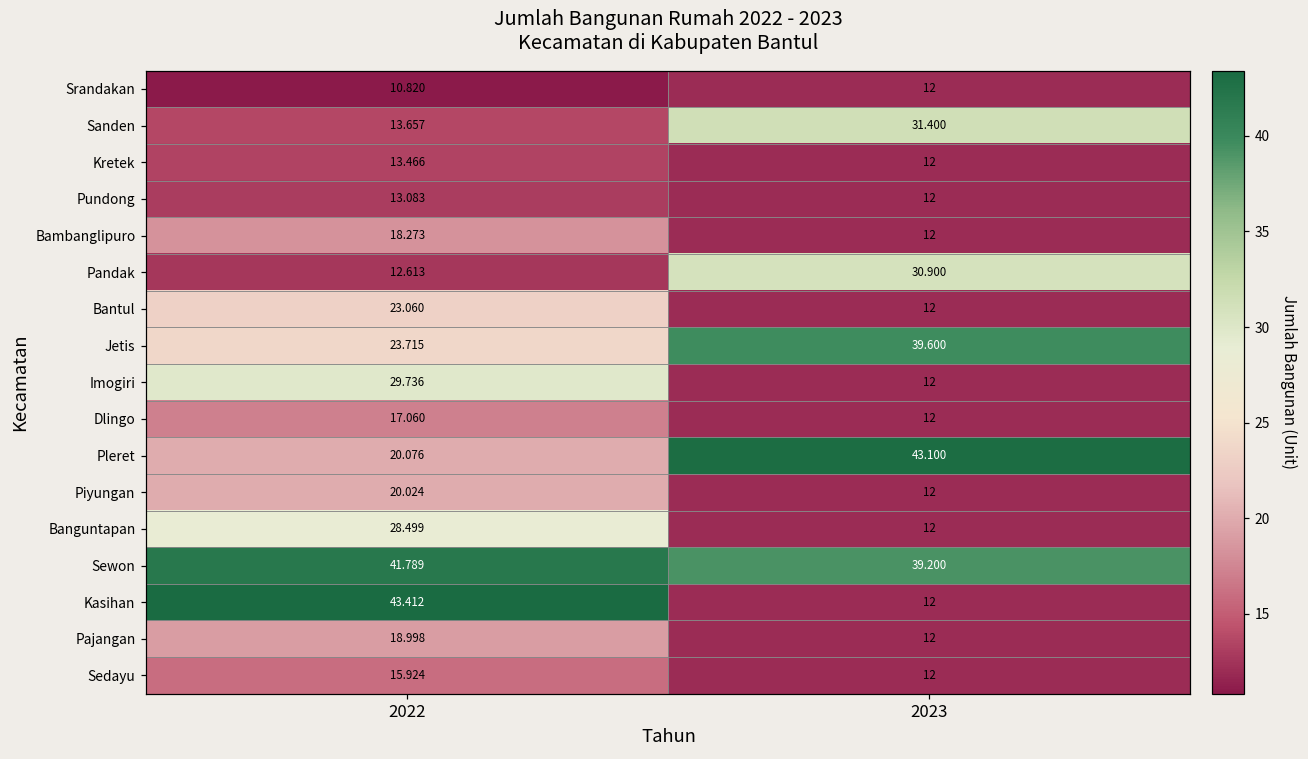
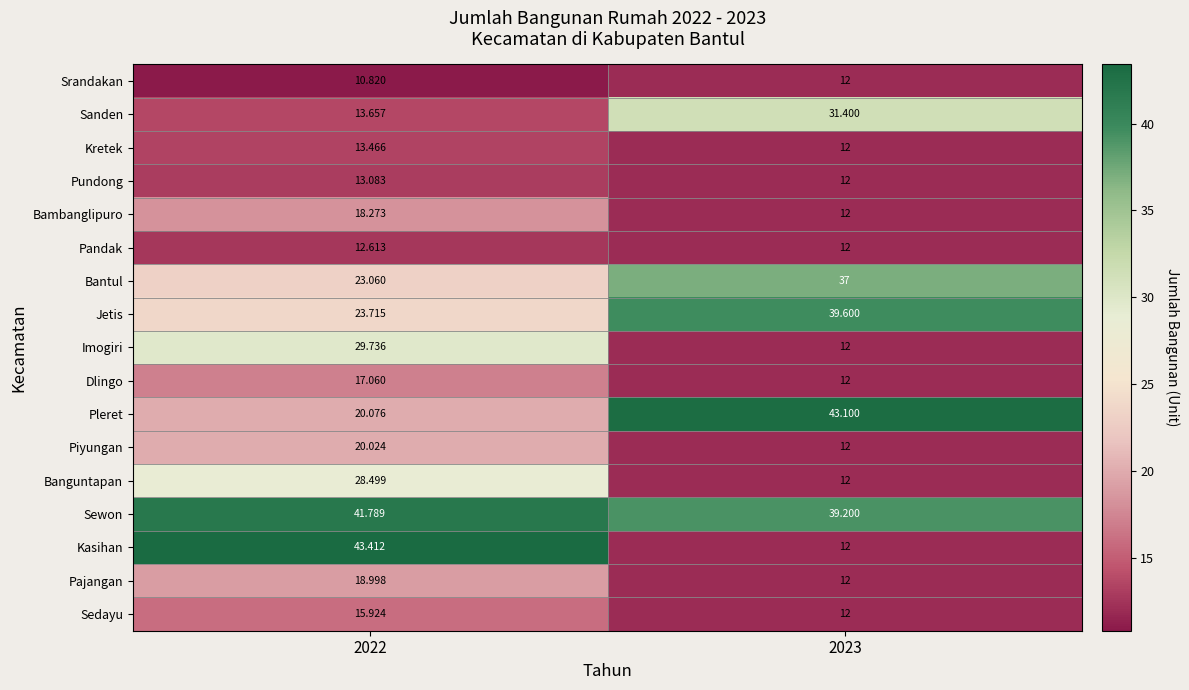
Pandak, 2023: 30.900 -> 12
Bantul, 2023: 12 -> 37
